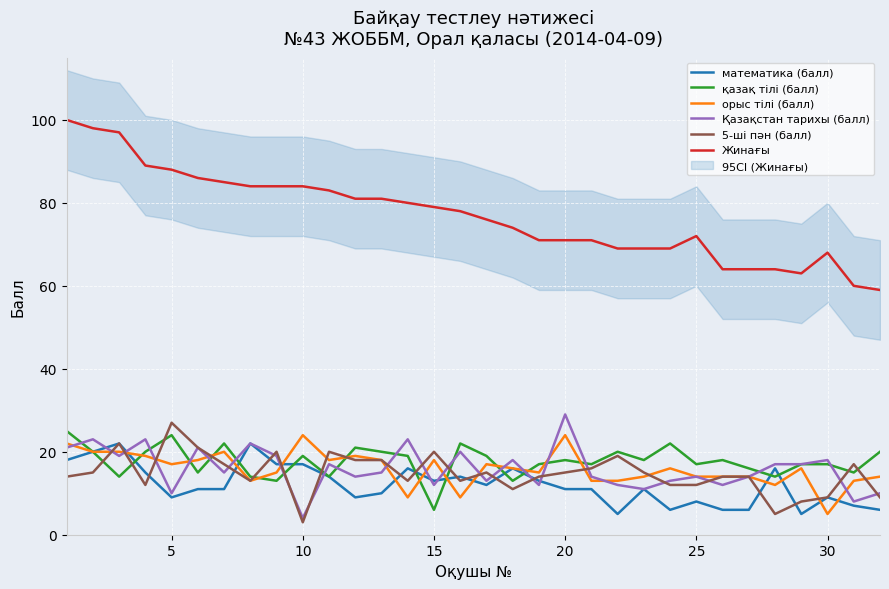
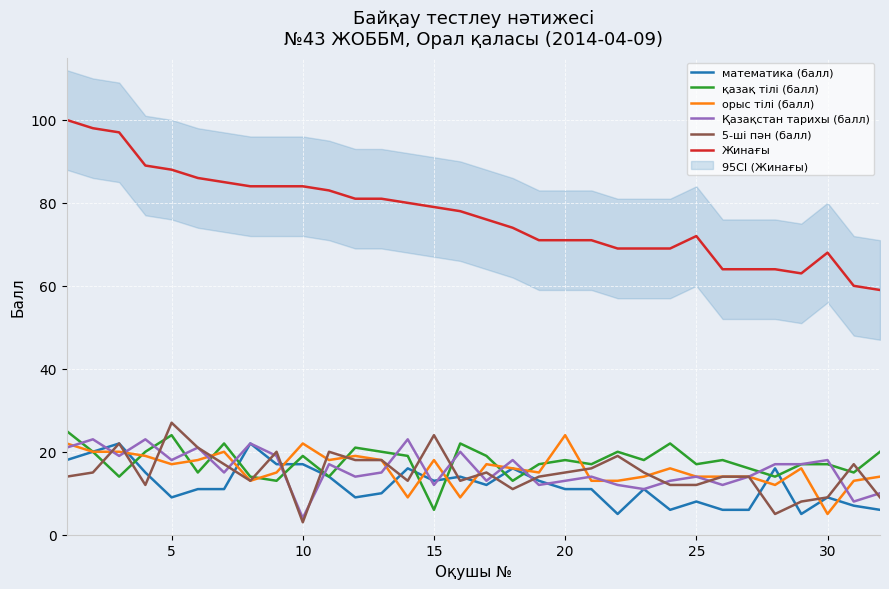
Қазақстан тарихы (балл), 5: 10 -> 18
орыс тілі (балл), 10: 24 -> 22
5-ші пән (балл), 15: 20 -> 24
Қазақстан тарихы (балл), 20: 29 -> 13
